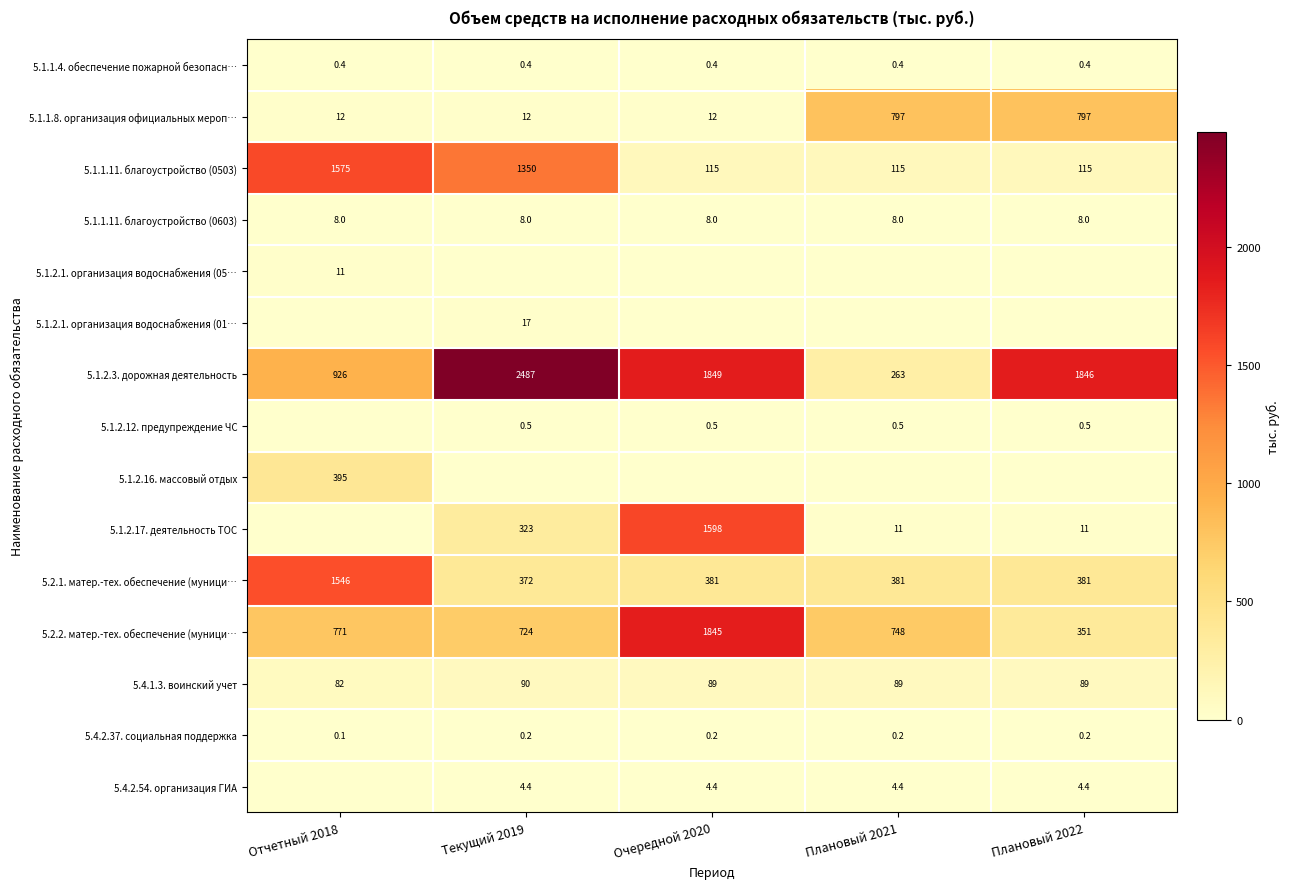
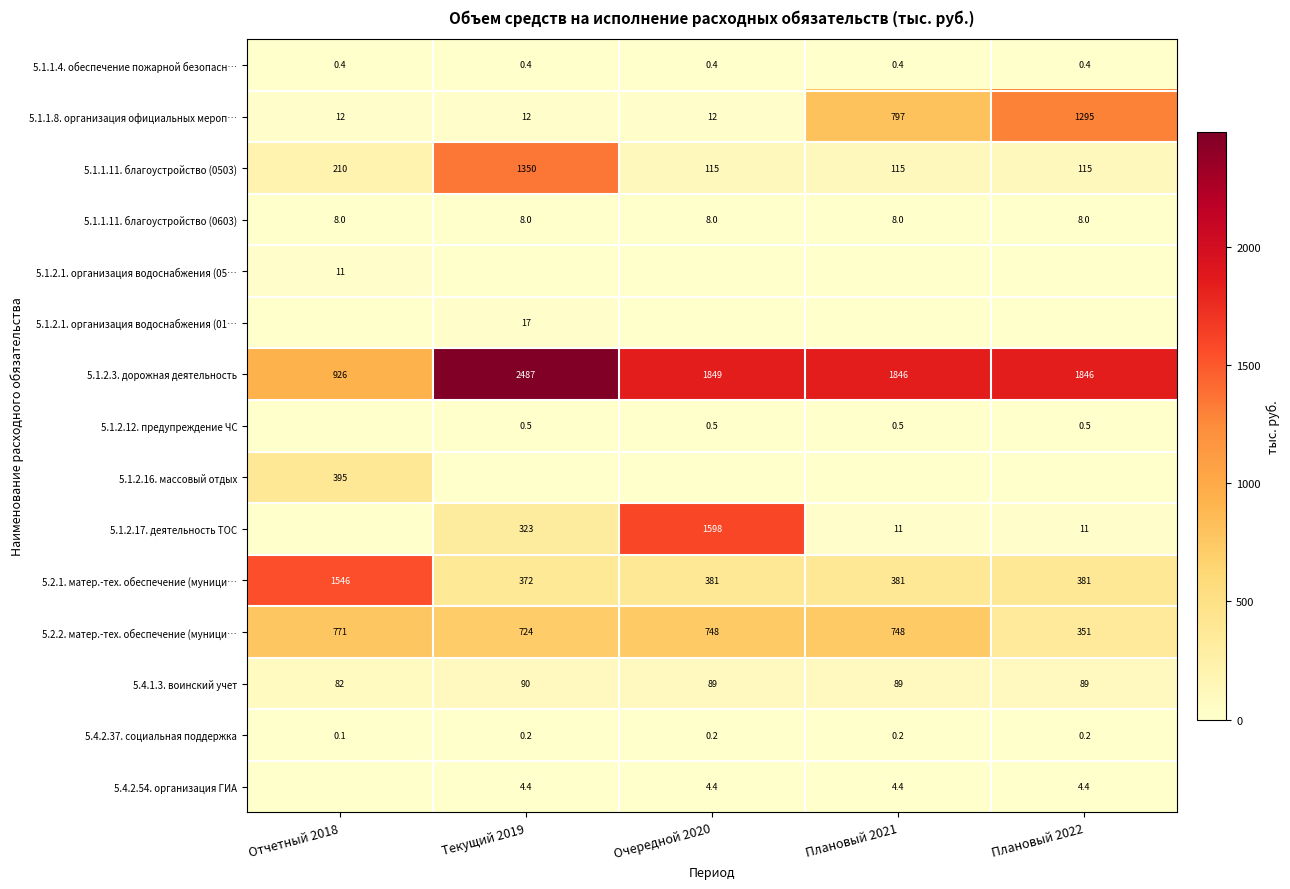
5.1.1.8. организация официальных мероп…, Плановый 2022: 797 -> 1295
5.1.1.11. благоустройство (0503), Отчетный 2018: 1575 -> 210
5.1.2.3. дорожная деятельность, Плановый 2021: 263 -> 1846
5.2.2. матер.-тех. обеспечение (муници…, Очередной 2020: 1845 -> 748
